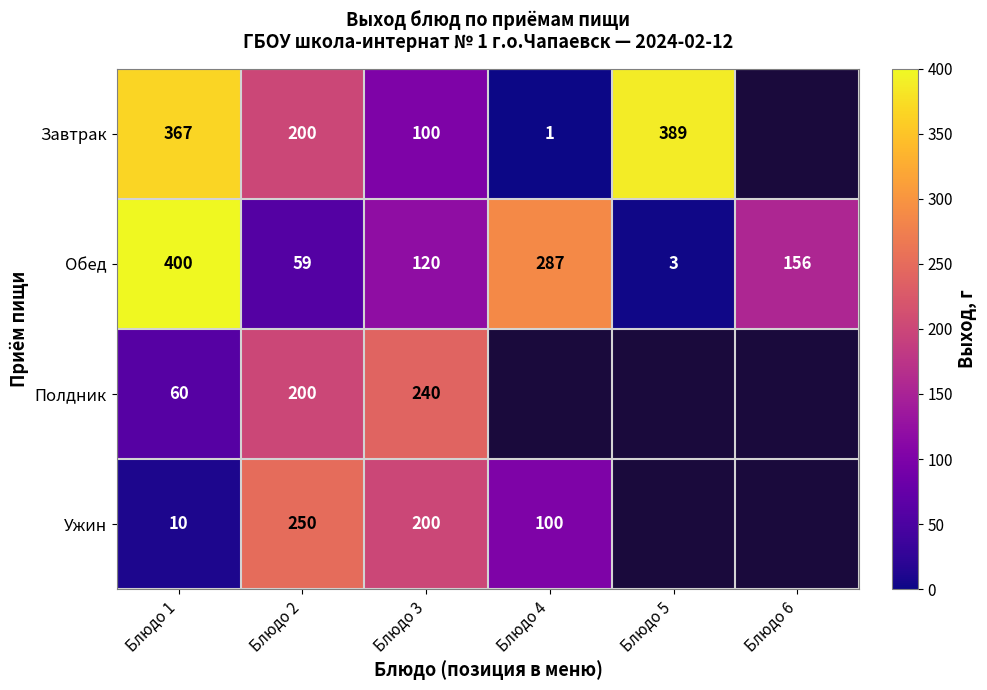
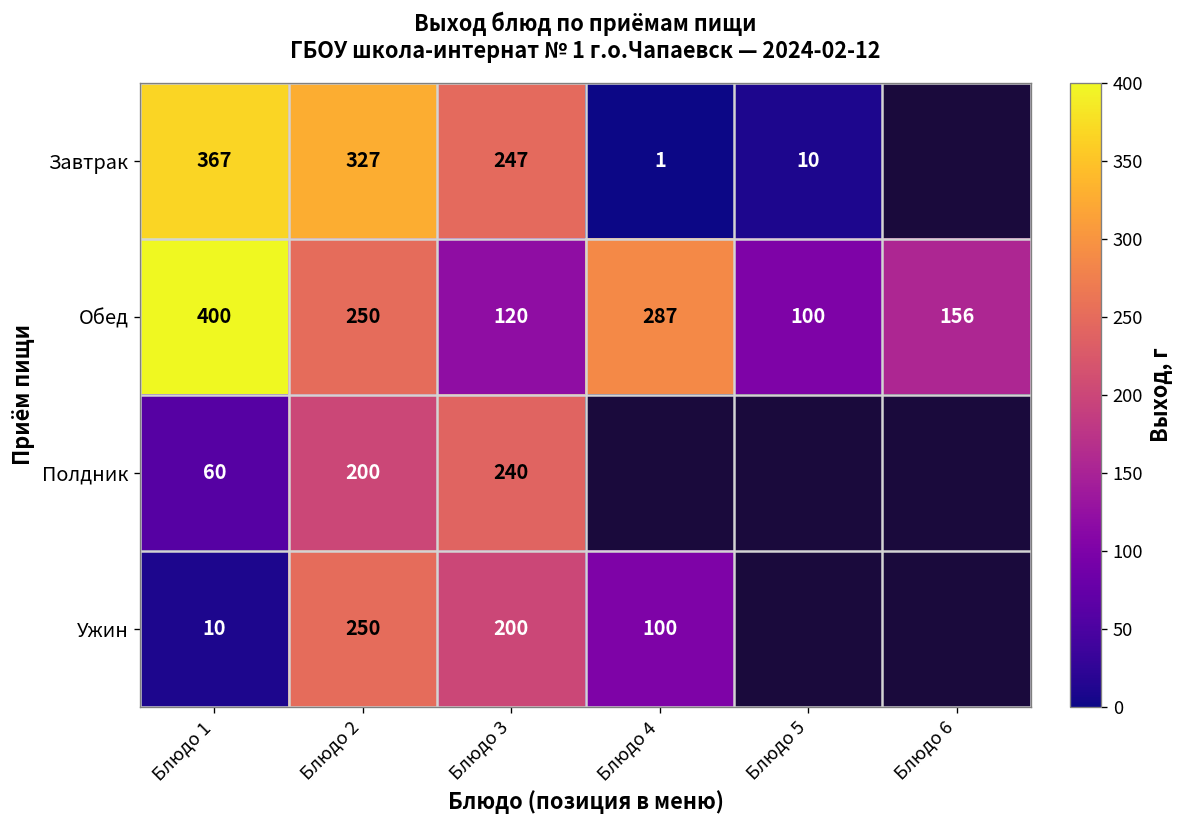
Завтрак, Блюдо 2: 200 -> 327
Завтрак, Блюдо 3: 100 -> 247
Завтрак, Блюдо 5: 389 -> 10
Обед, Блюдо 2: 59 -> 250
Обед, Блюдо 5: 3 -> 100
